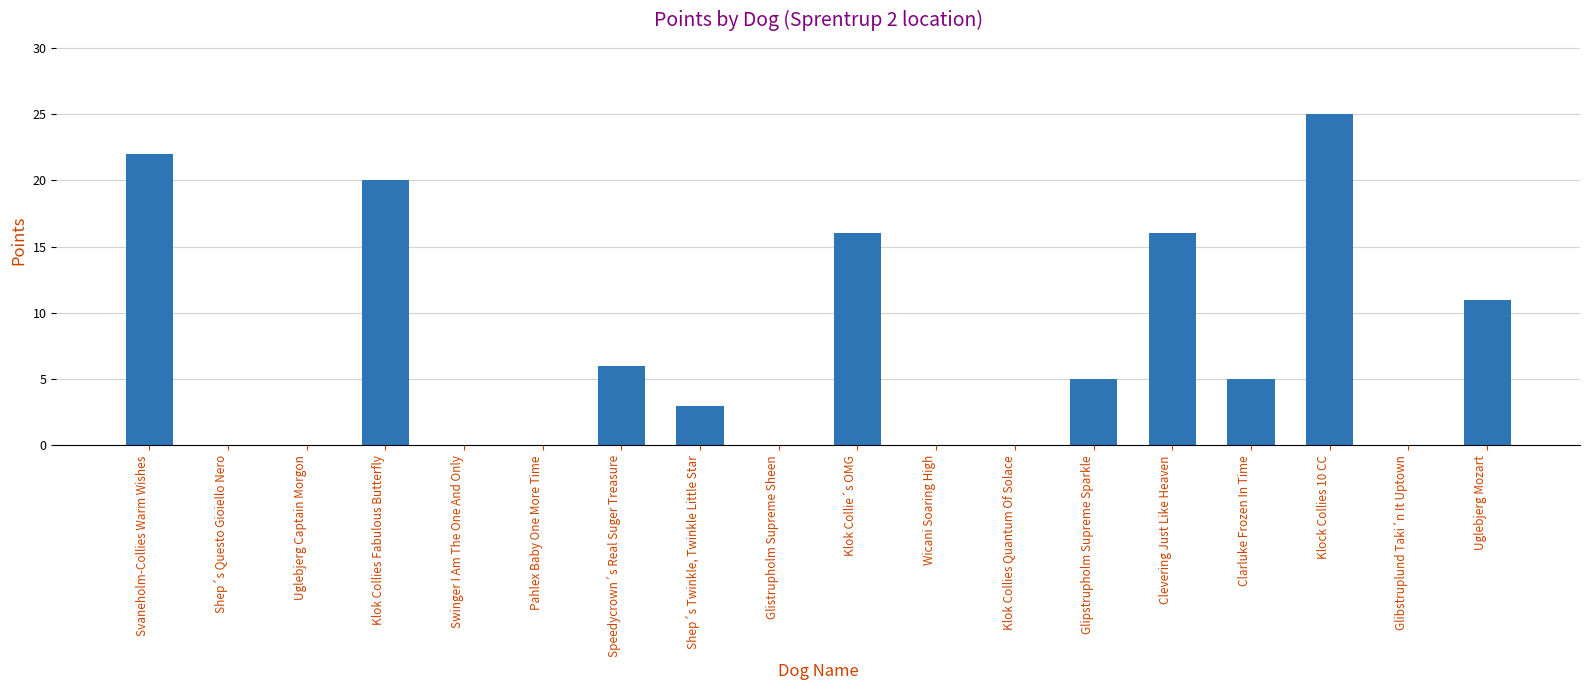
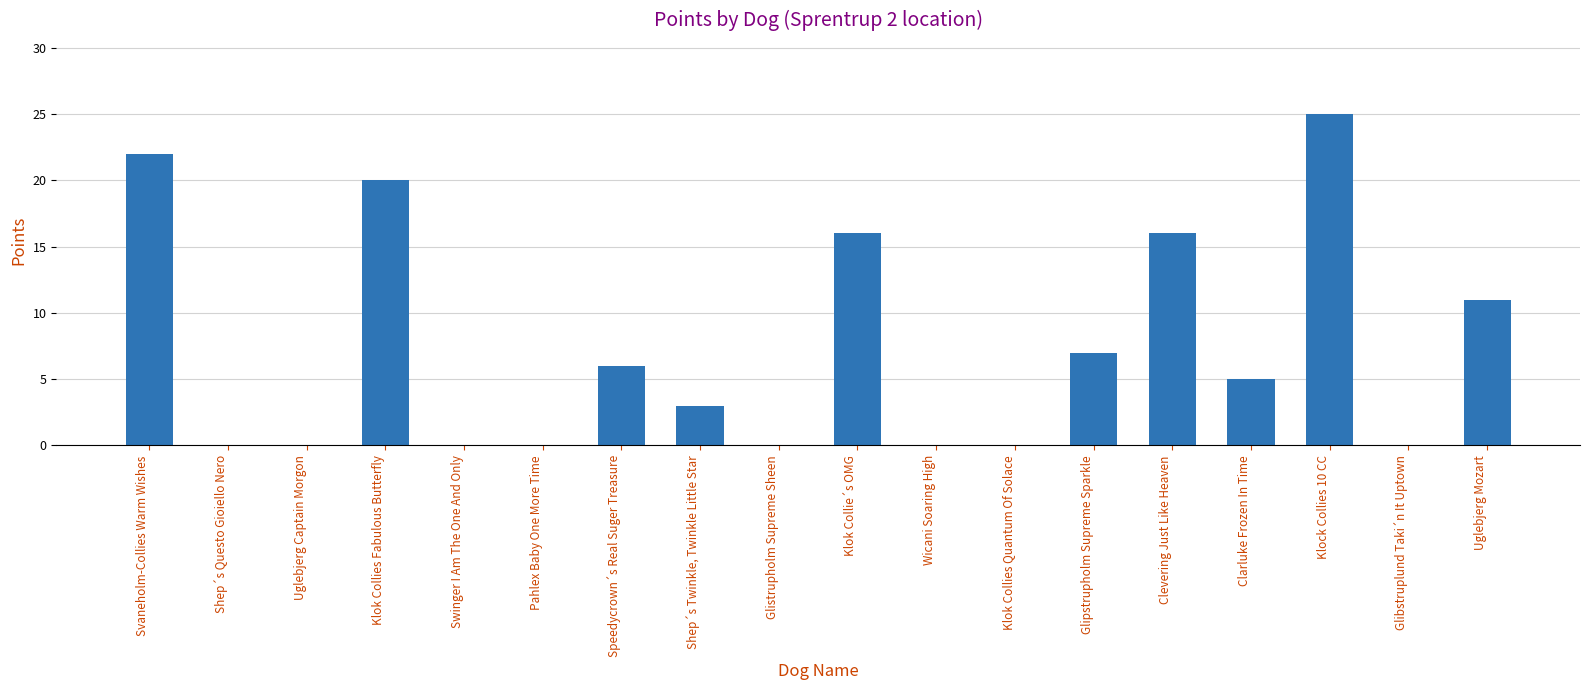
Glipstrupholm Supreme Sparkle: 5 -> 7
